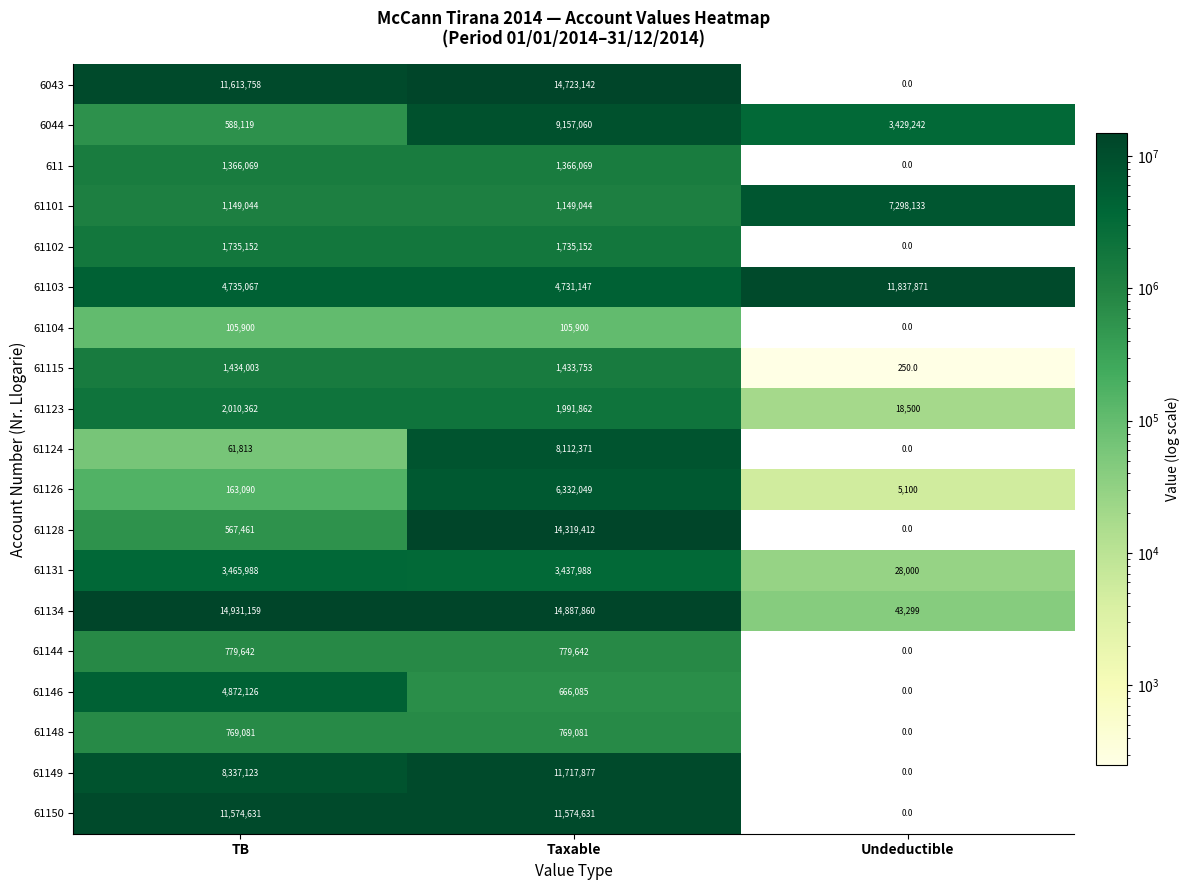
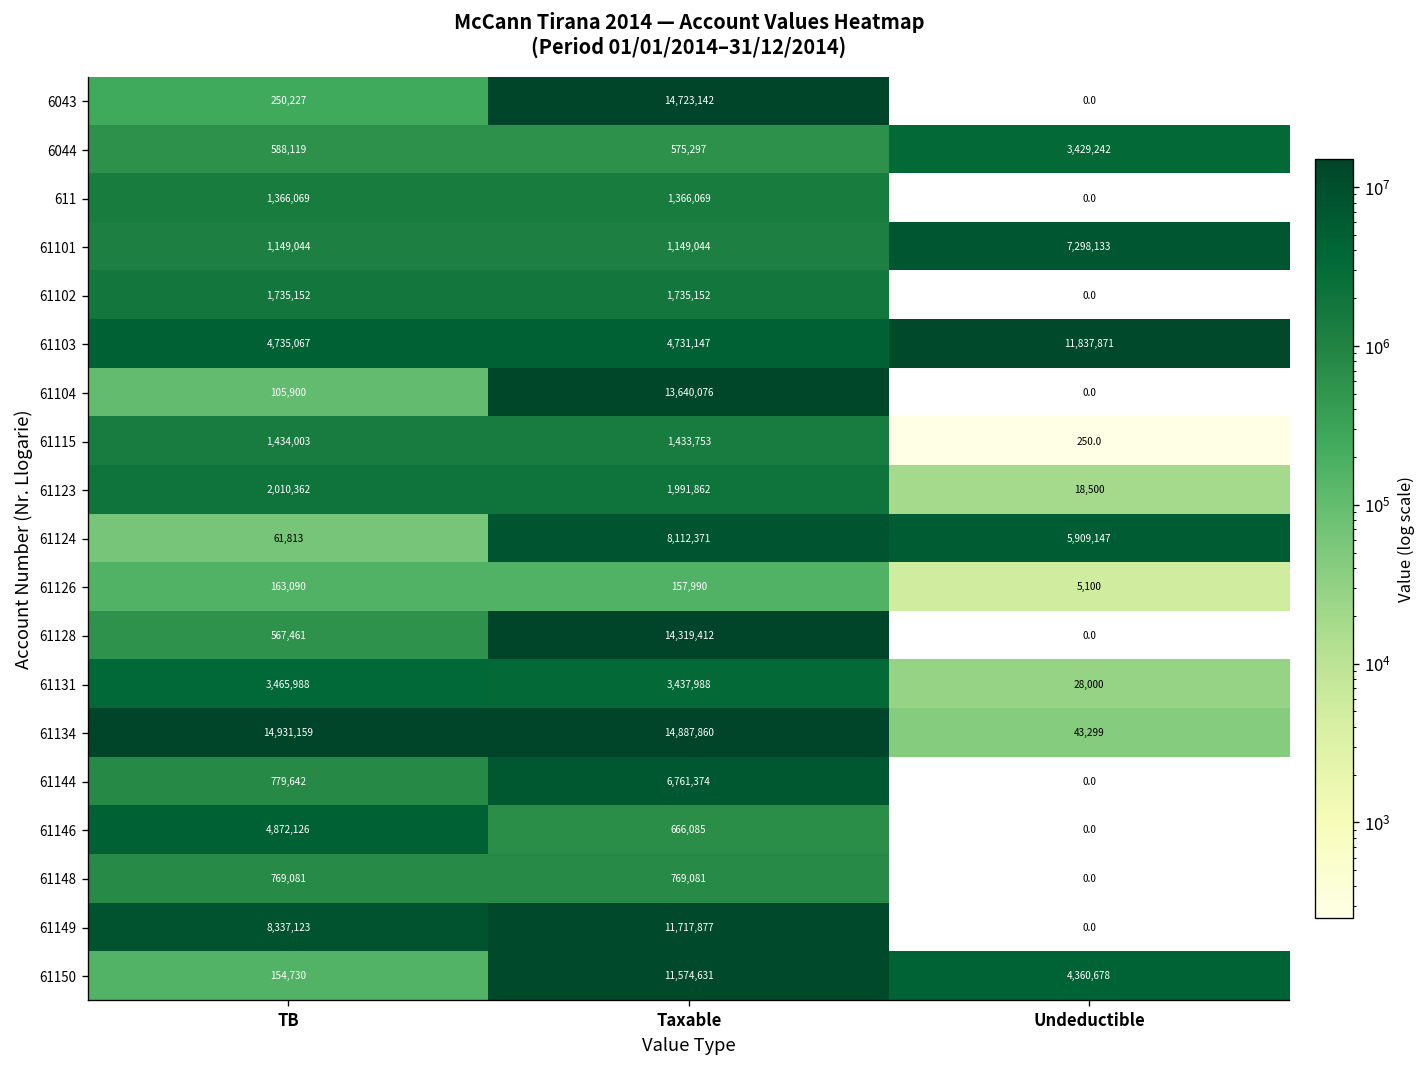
6043, TB: 11,613,758 -> 250,227
6044, Taxable: 9,157,060 -> 575,297
61104, Taxable: 105,900 -> 13,640,076
61124, Undeductible: 0.0 -> 5,909,147
61126, Taxable: 6,332,049 -> 157,990
61144, Taxable: 779,642 -> 6,761,374
61150, TB: 11,574,631 -> 154,730
61150, Undeductible: 0.0 -> 4,360,678
